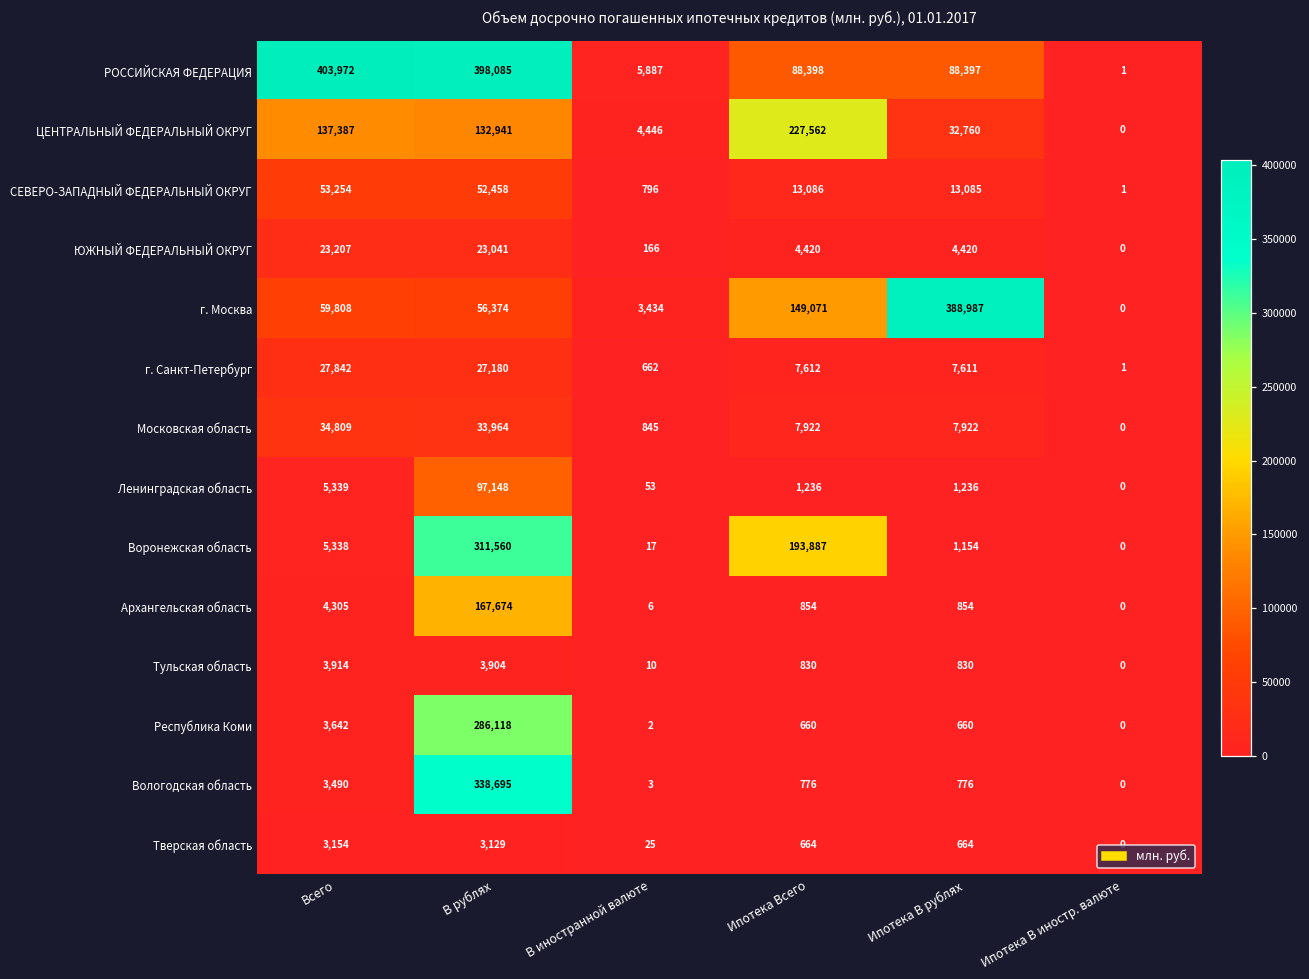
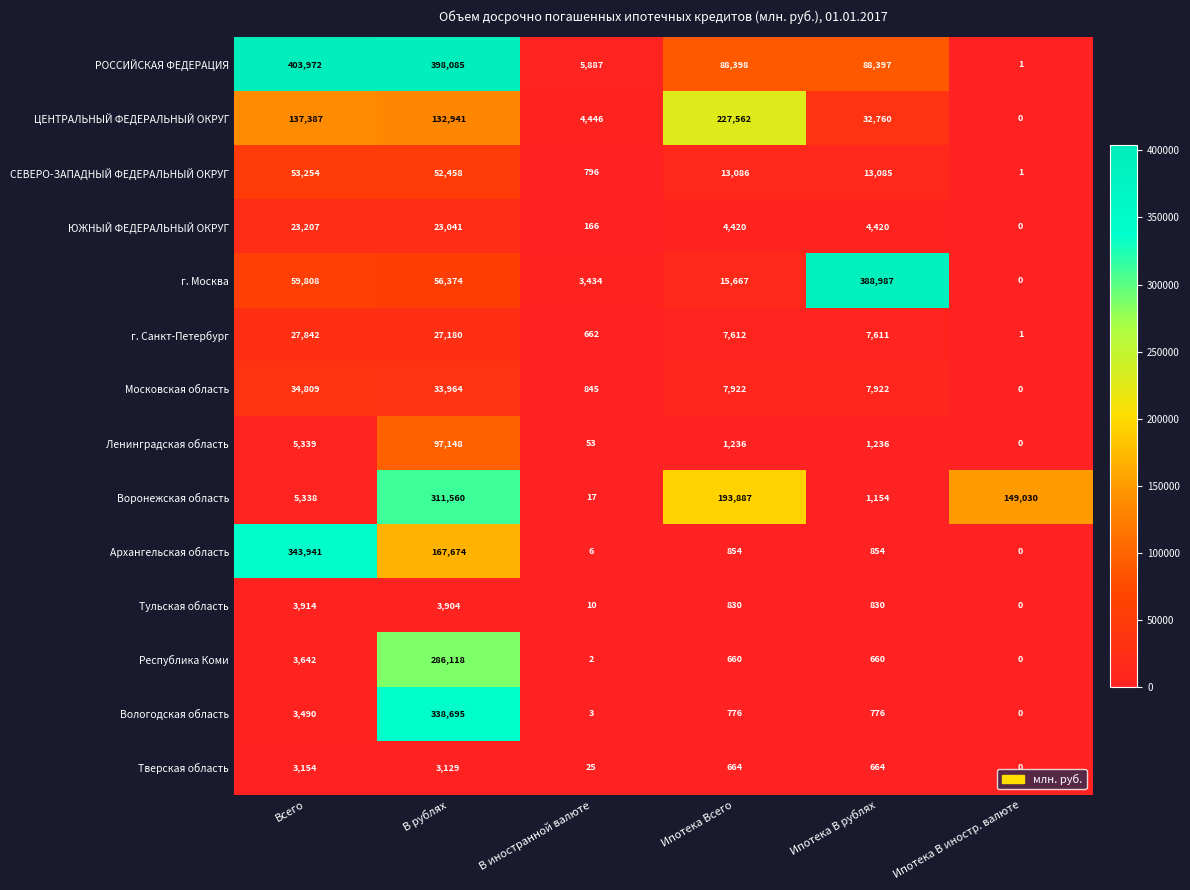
г. Москва, Ипотека Всего: 149,071 -> 15,667
Воронежская область, Ипотека В иностр. валюте: 0 -> 149,030
Архангельская область, Всего: 4,305 -> 343,941
